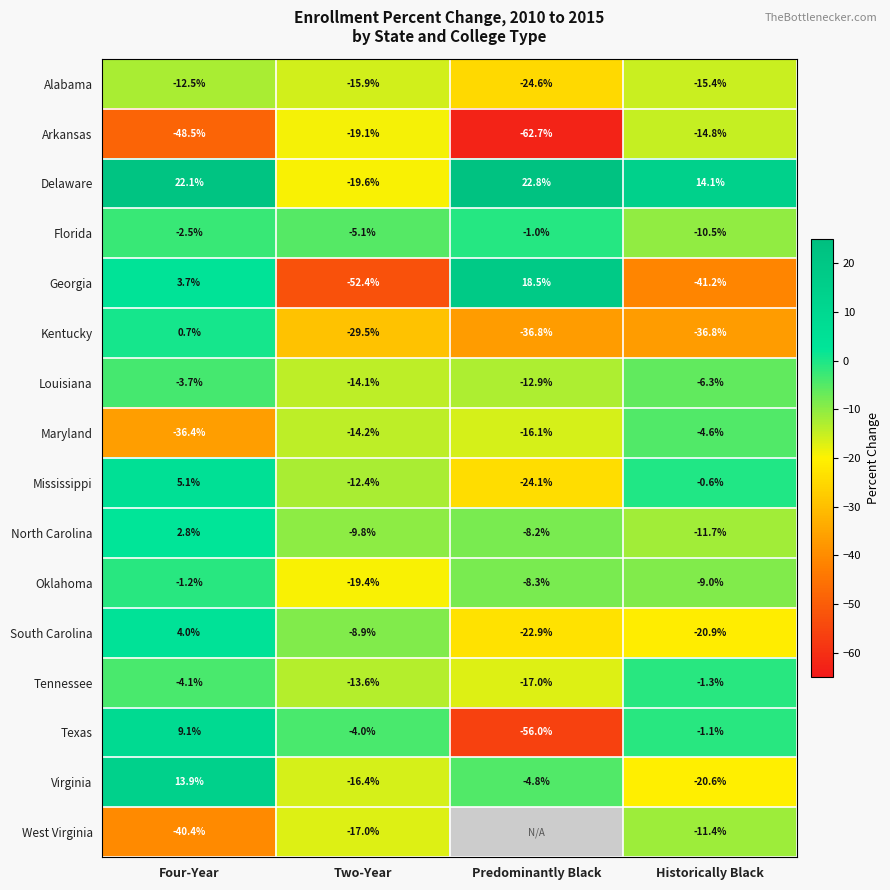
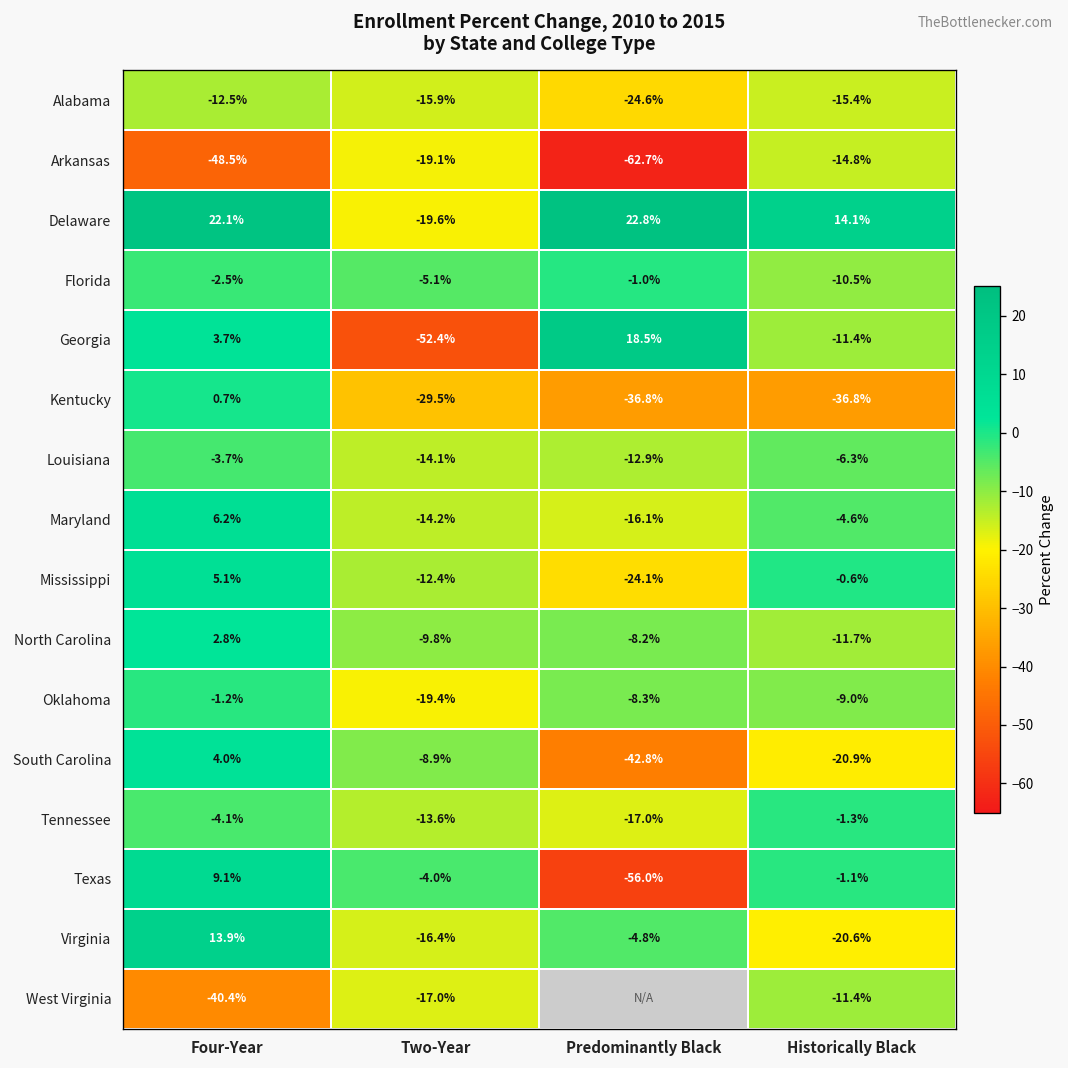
Georgia, Historically Black: -41.2% -> -11.4%
Maryland, Four-Year: -36.4% -> 6.2%
South Carolina, Predominantly Black: -22.9% -> -42.8%
